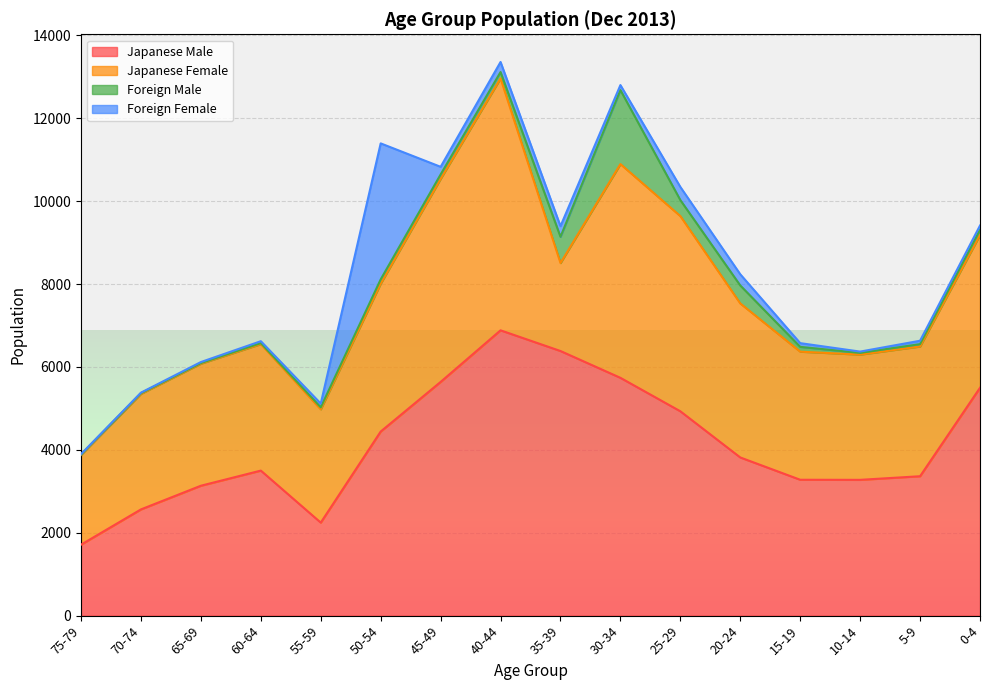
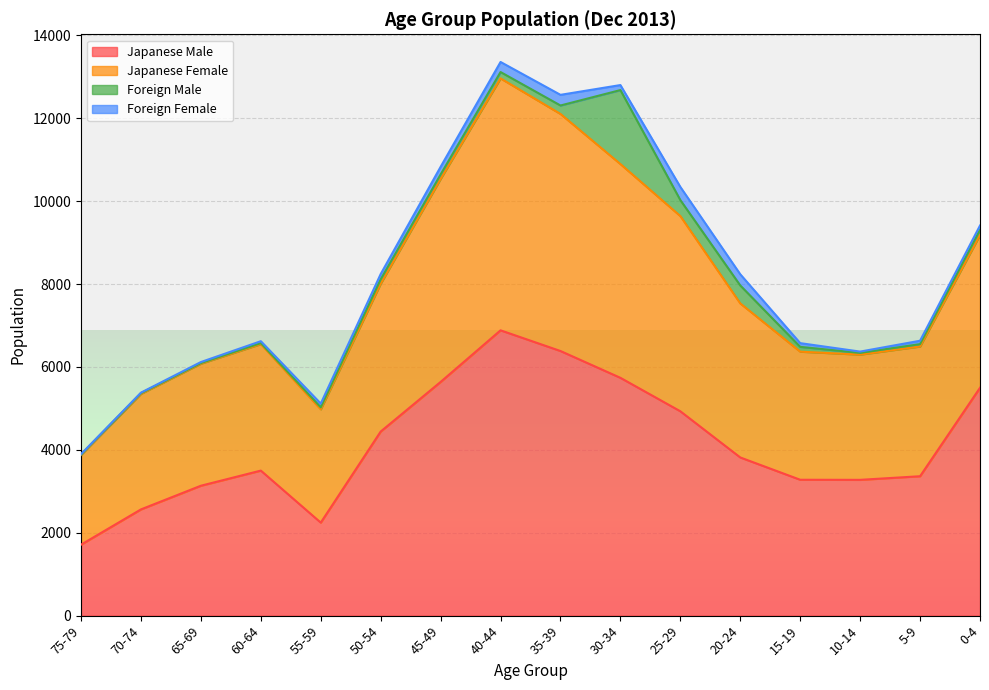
Foreign Female, 50-54: 3300 -> 100
Japanese Female, 35-39: 2100 -> 5700
Foreign Male, 35-39: 600 -> 200
